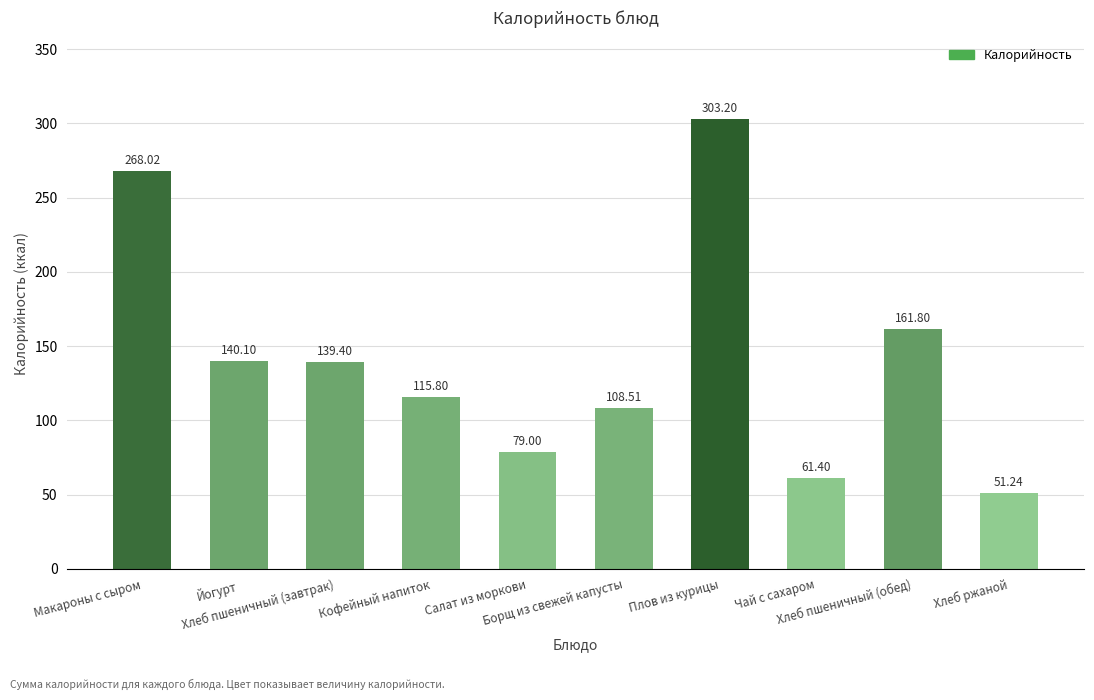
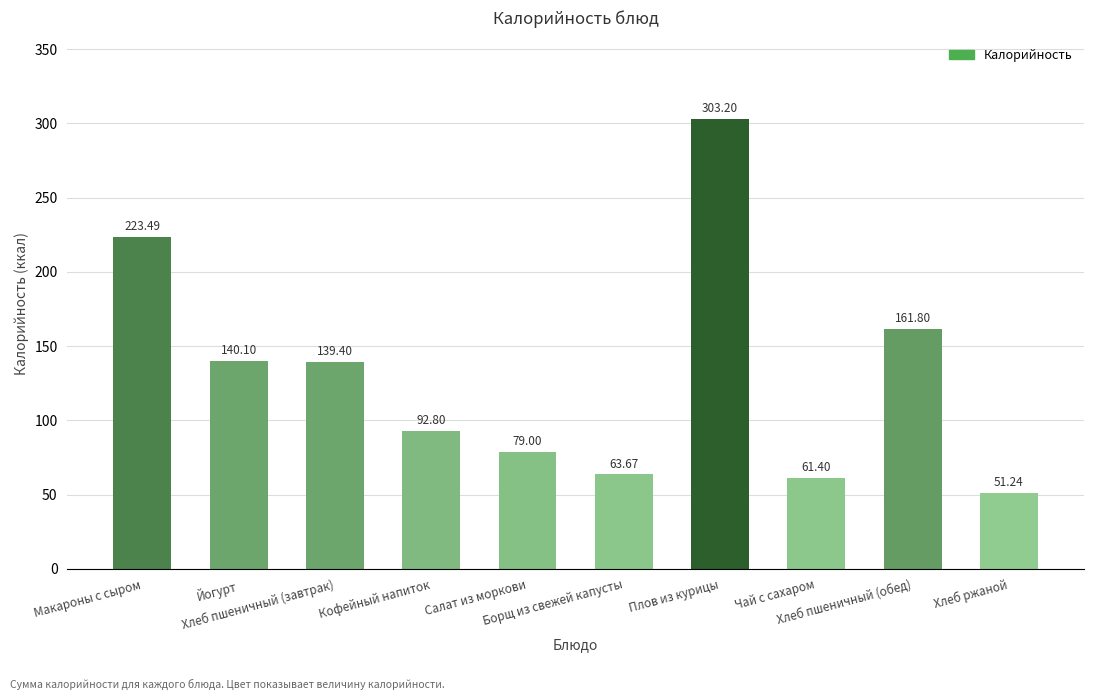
Макароны с сыром: 268.02 -> 223.49
Кофейный напиток: 115.80 -> 92.80
Борщ из свежей капусты: 108.51 -> 63.67
